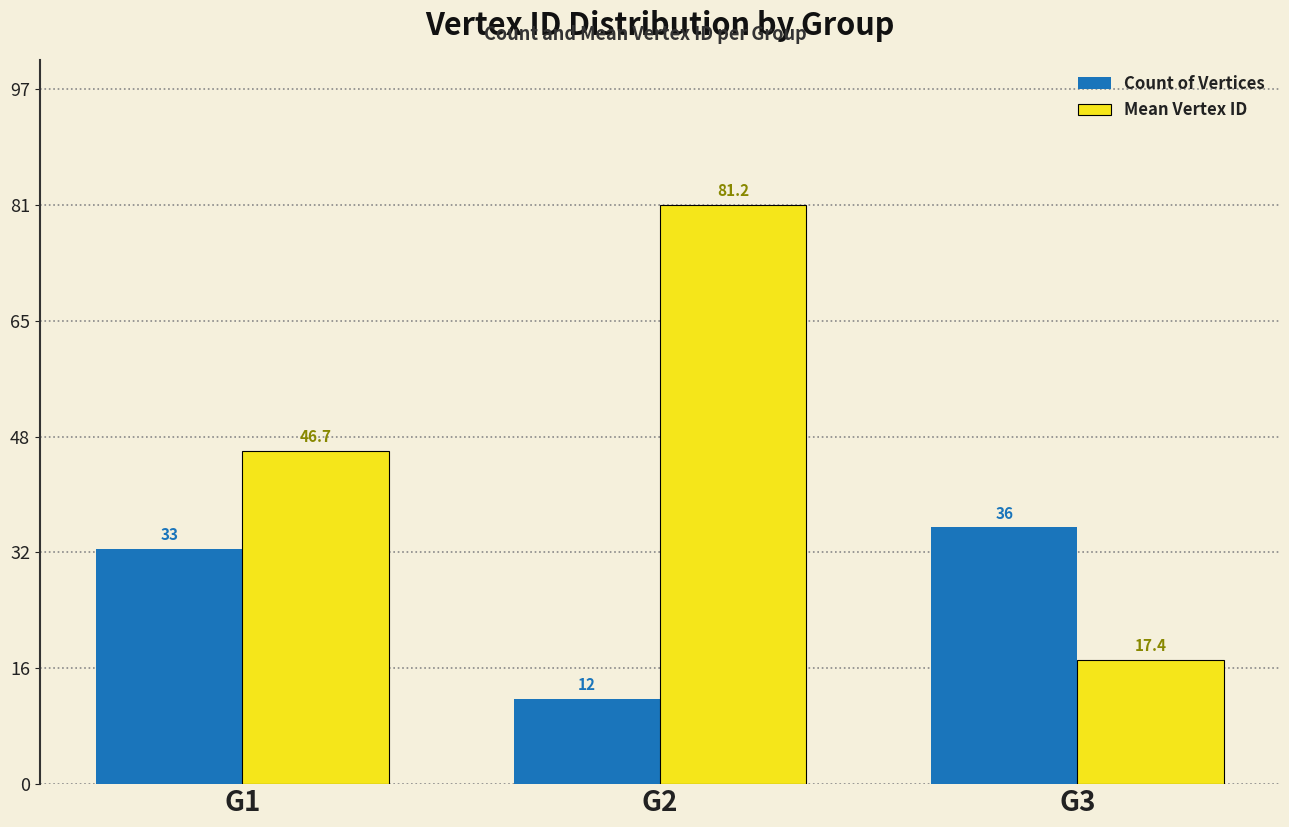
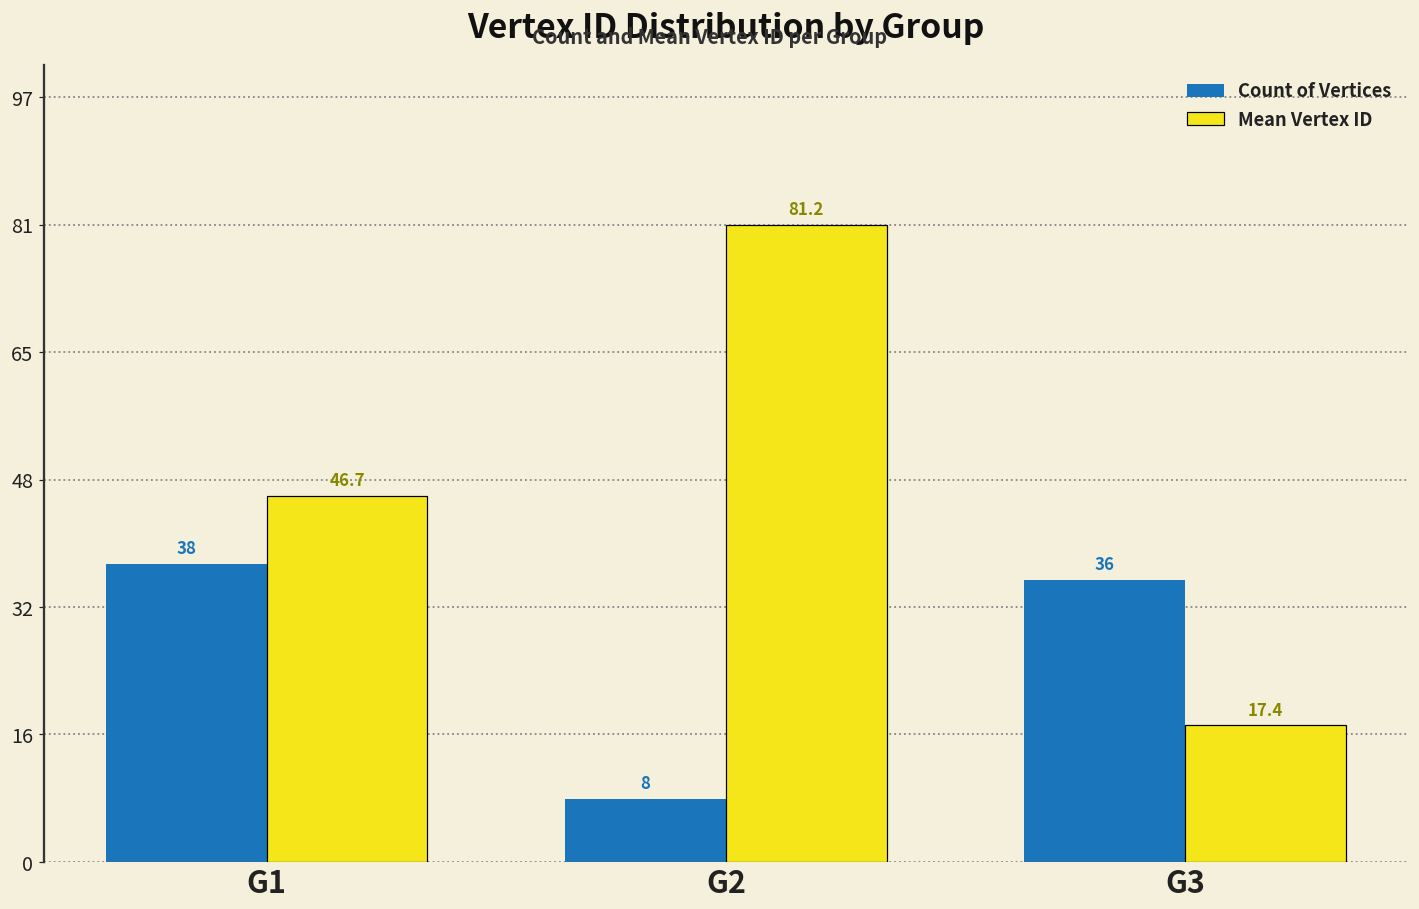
Count of Vertices, G1: 33 -> 38
Count of Vertices, G2: 12 -> 8
